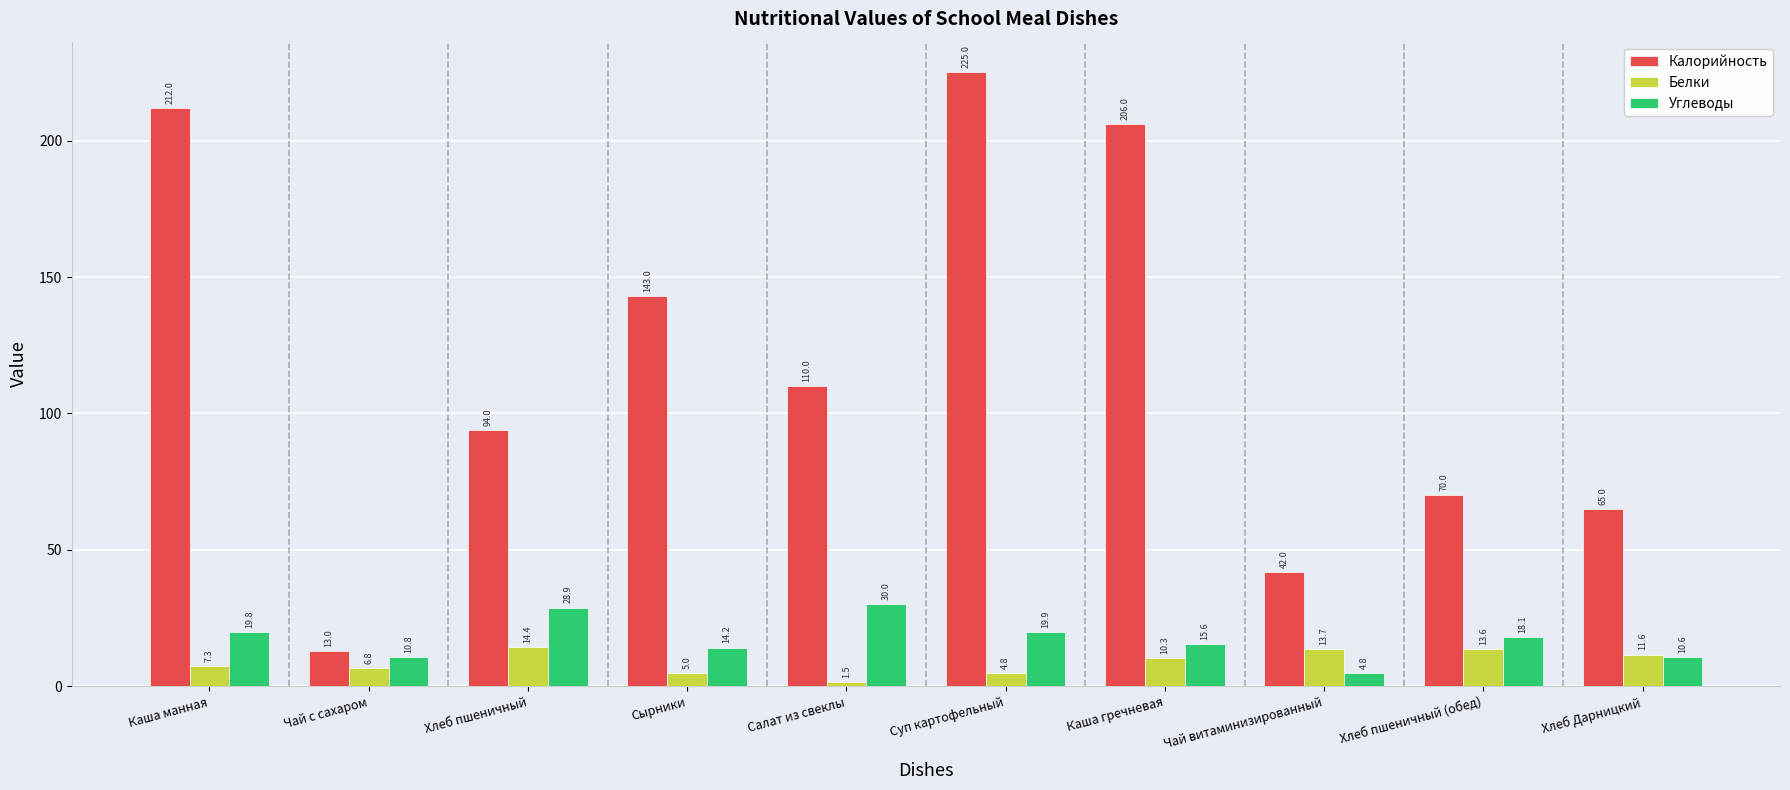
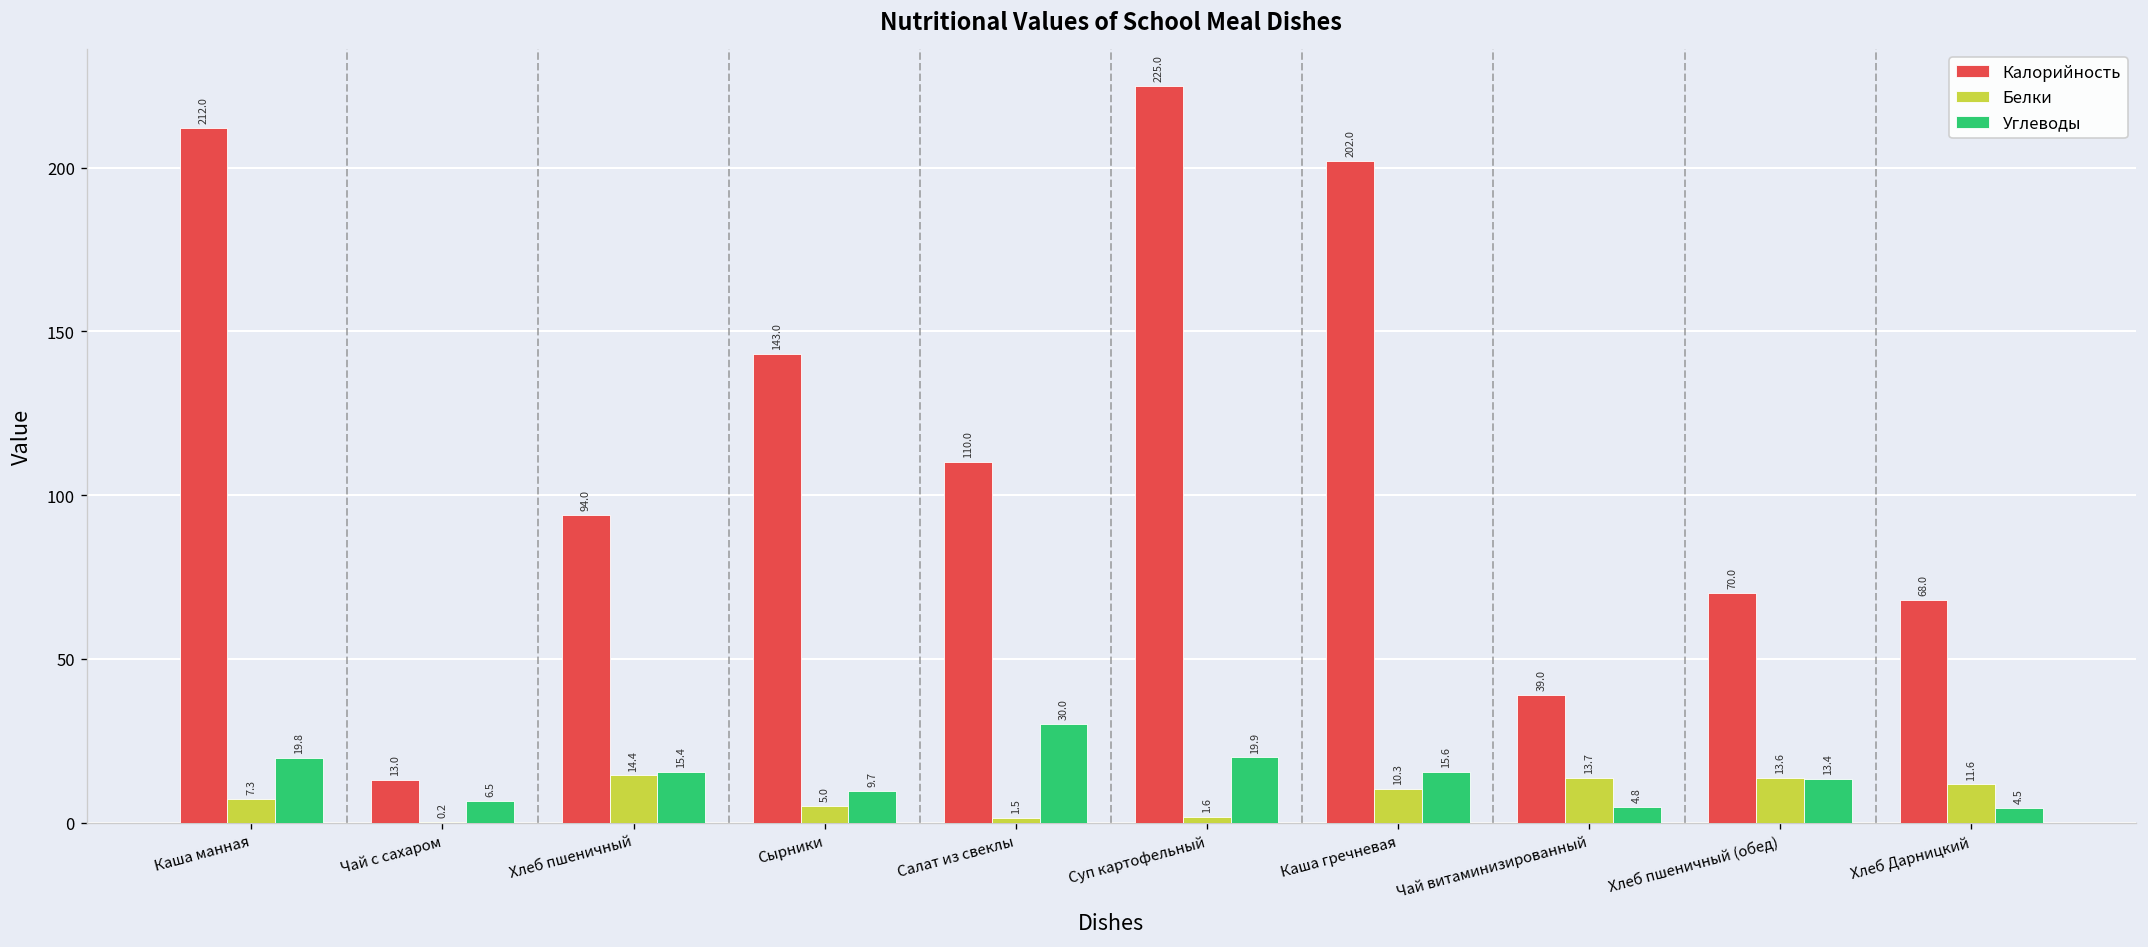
Белки, Чай с сахаром: 6.8 -> 0.2
Углеводы, Чай с сахаром: 10.8 -> 6.5
Углеводы, Хлеб пшеничный: 28.9 -> 15.4
Углеводы, Сырники: 14.2 -> 9.7
Белки, Суп картофельный: 4.8 -> 1.6
Калорийность, Каша гречневая: 206.0 -> 202.0
Калорийность, Чай витаминизированный: 42.0 -> 39.0
Углеводы, Хлеб пшеничный (обед): 18.1 -> 13.4
Калорийность, Хлеб Дарницкий: 65.0 -> 68.0
Углеводы, Хлеб Дарницкий: 10.6 -> 4.5
